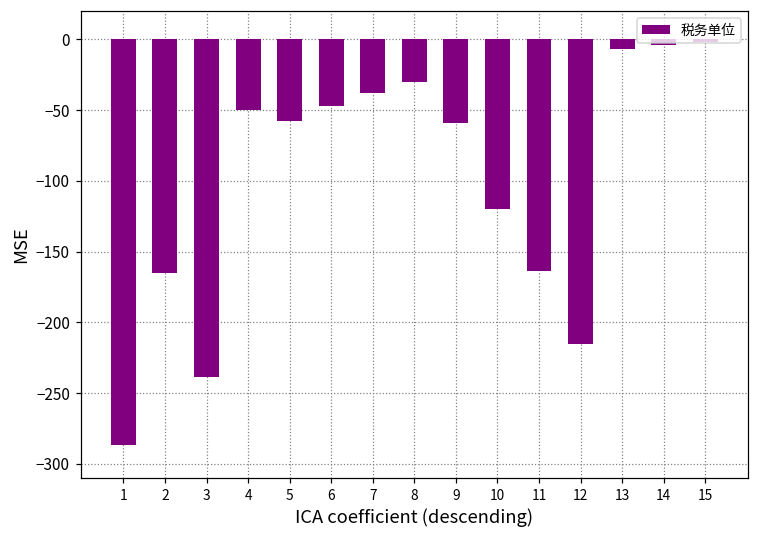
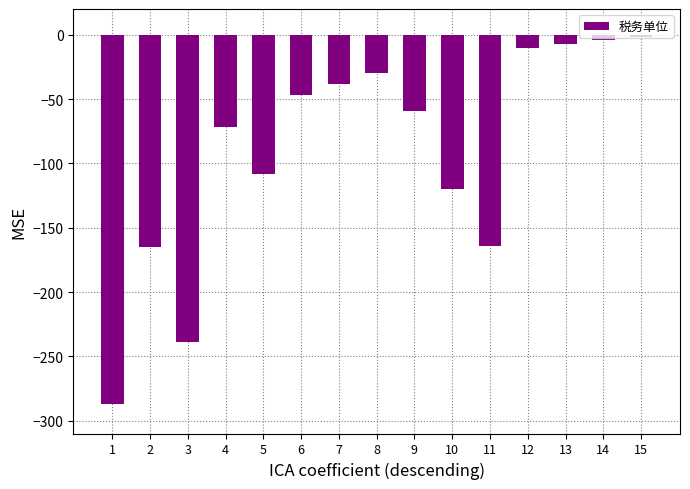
4: -50 -> -72
5: -58 -> -108
12: -215 -> -10
